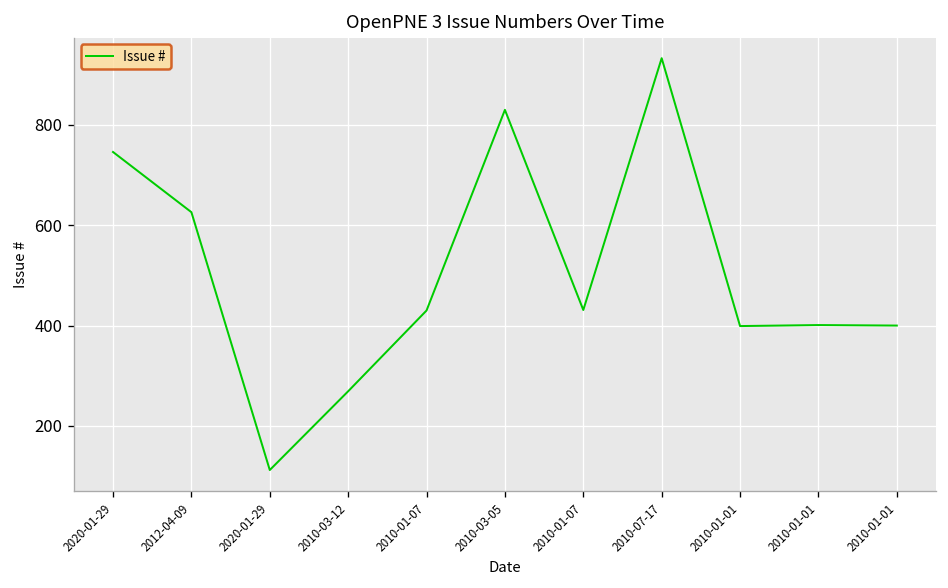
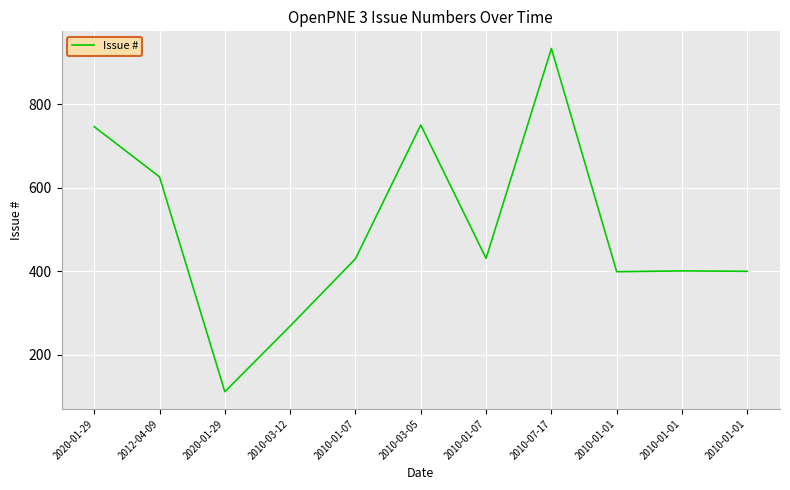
2010-03-05: 830 -> 750
